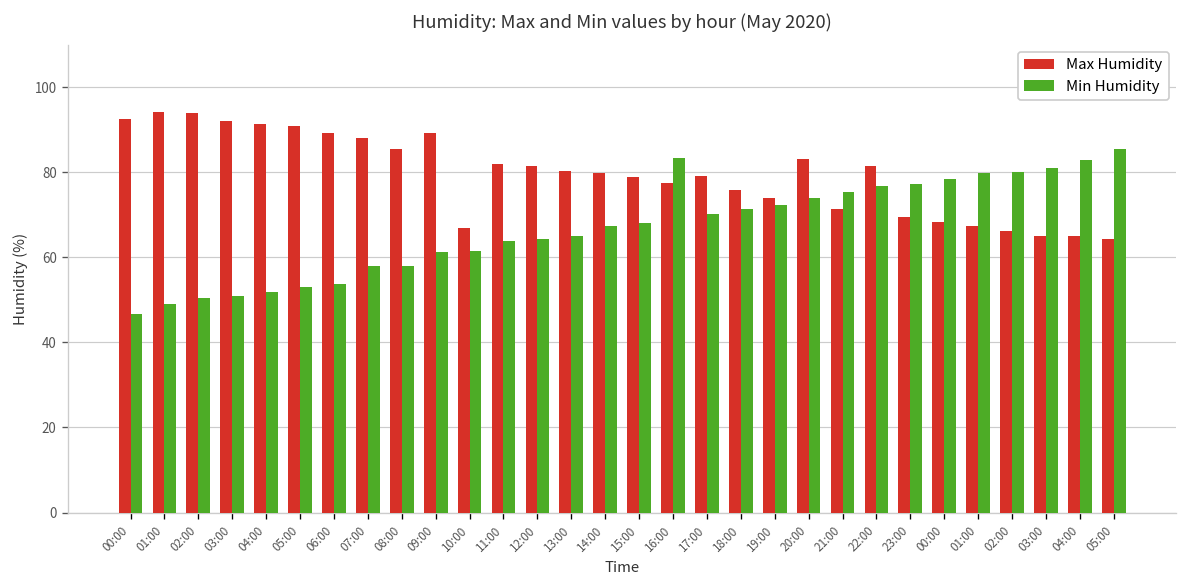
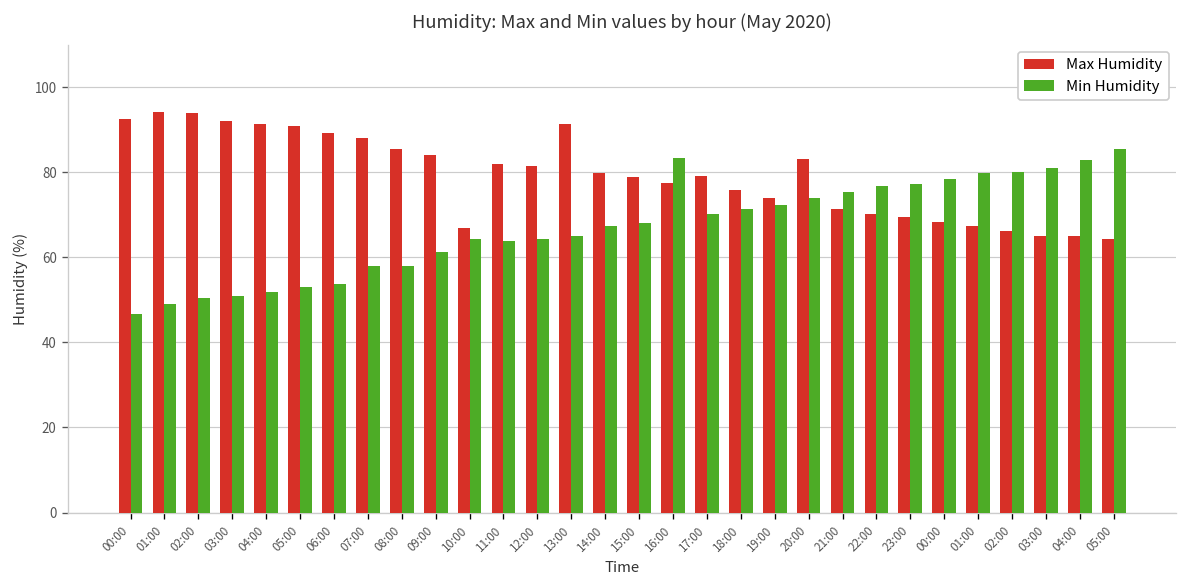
Max Humidity, 09:00: 89 -> 84
Min Humidity, 10:00: 61 -> 64
Max Humidity, 13:00: 80 -> 91
Max Humidity, 22:00: 81 -> 70
